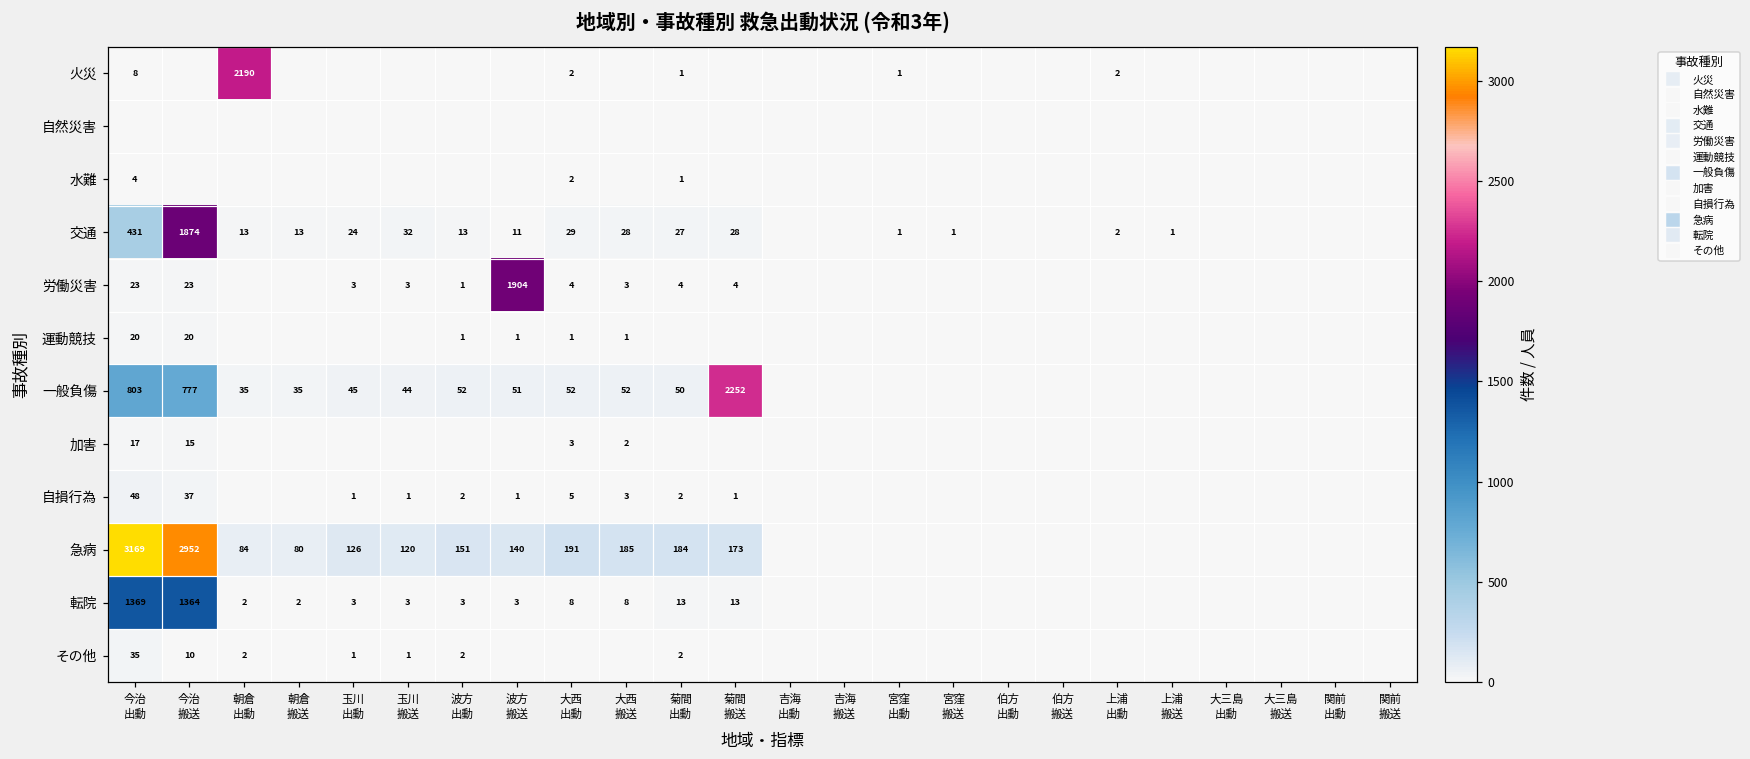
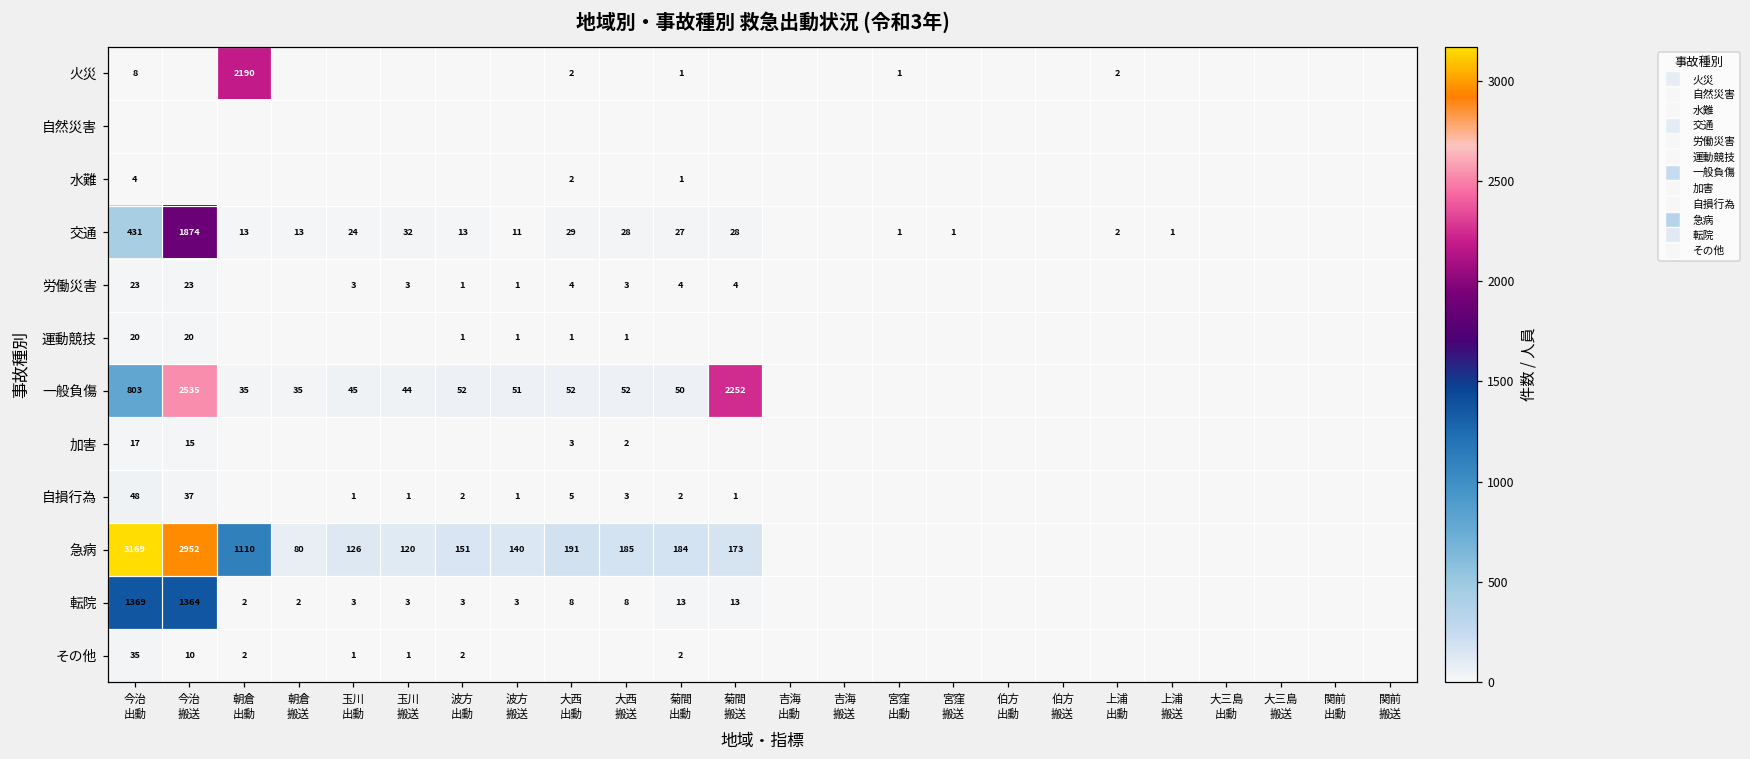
労働災害, 波方 搬送: 1904 -> 1
一般負傷, 今治 搬送: 777 -> 2535
急病, 朝倉 出動: 84 -> 1110
